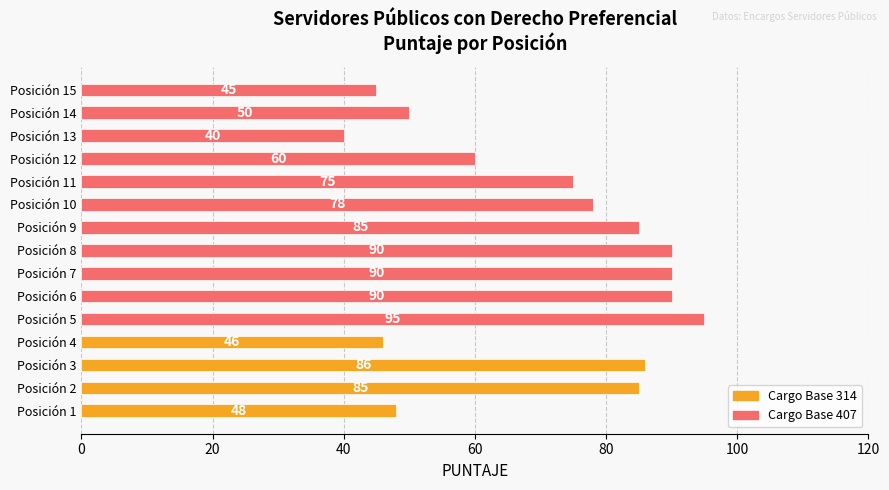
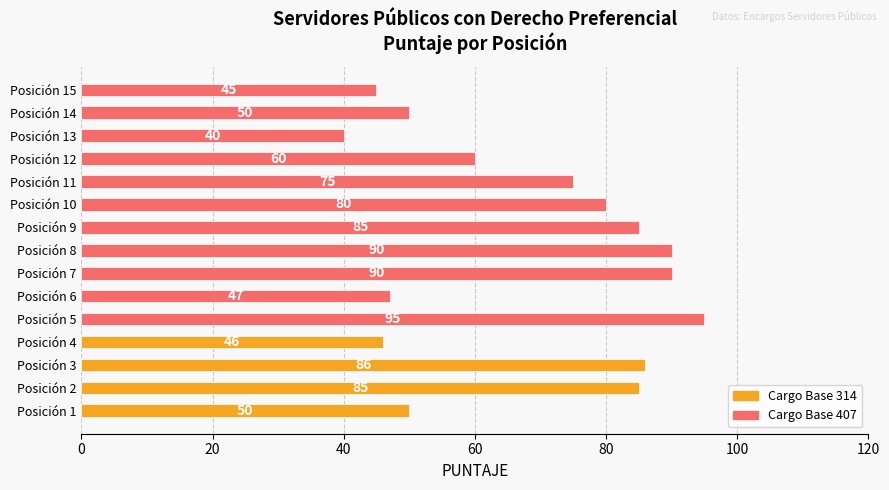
Posición 10: 78 -> 80
Posición 6: 90 -> 47
Posición 1: 48 -> 50
